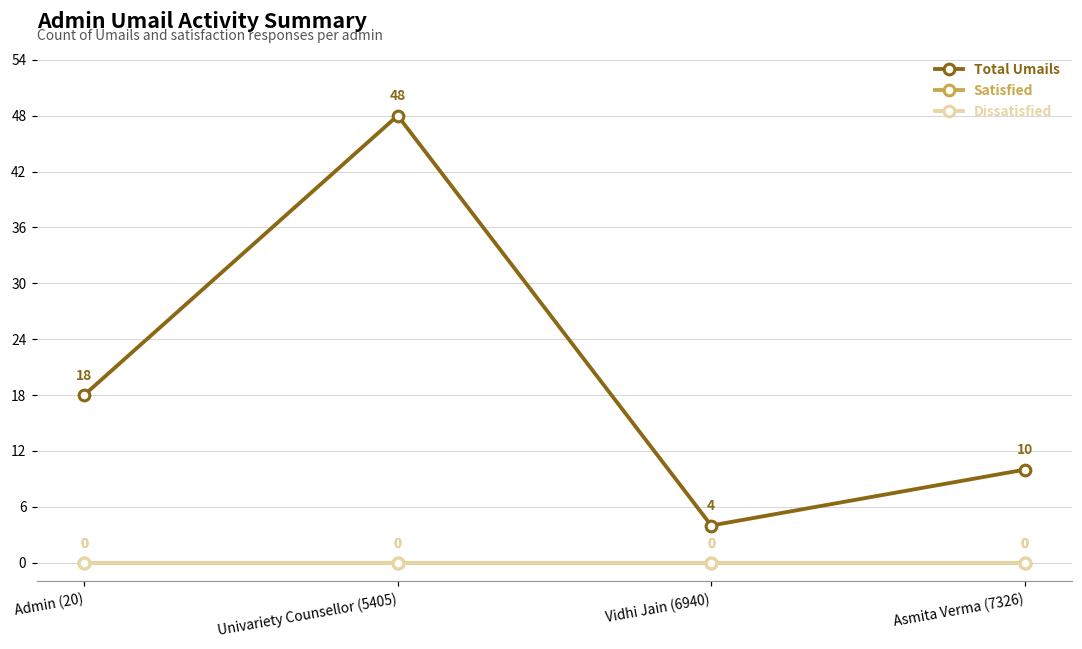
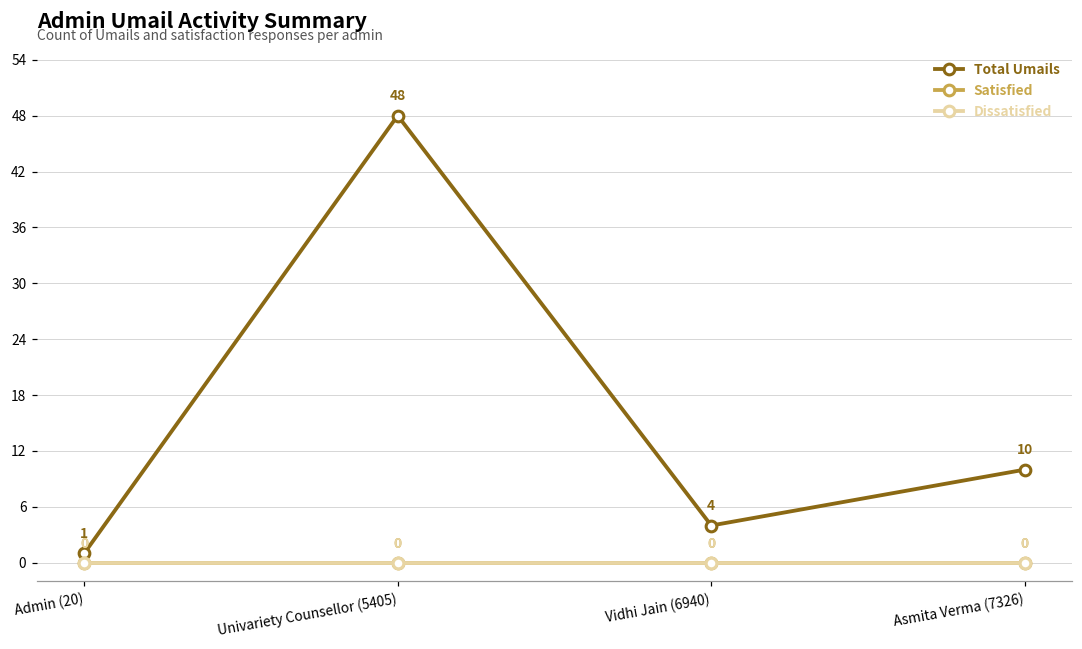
Total Umails, Admin (20): 18 -> 1
